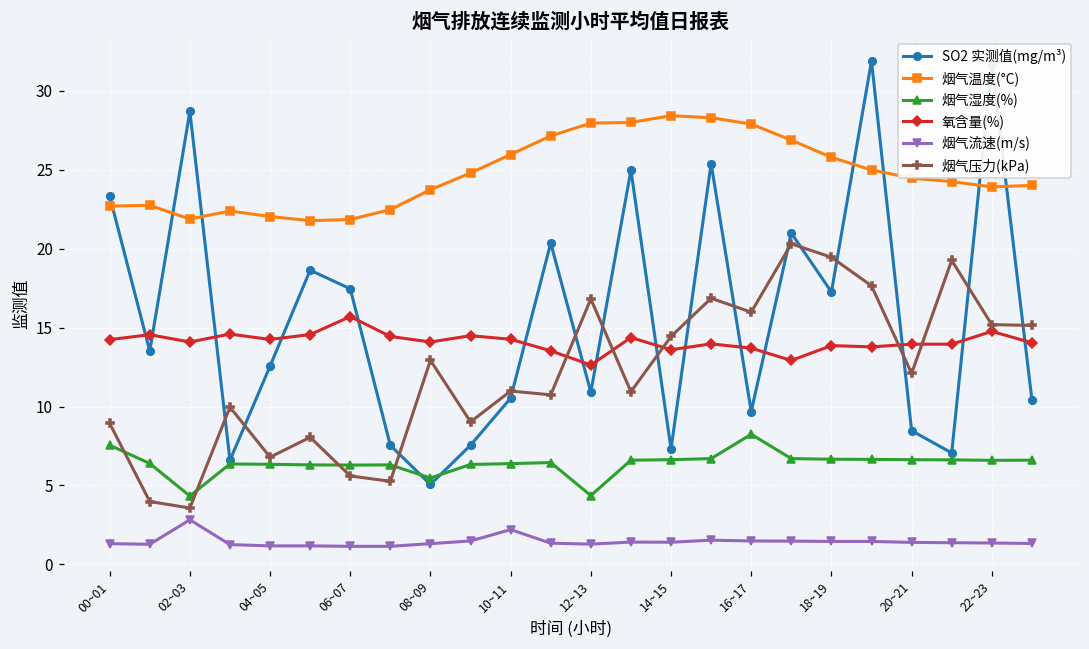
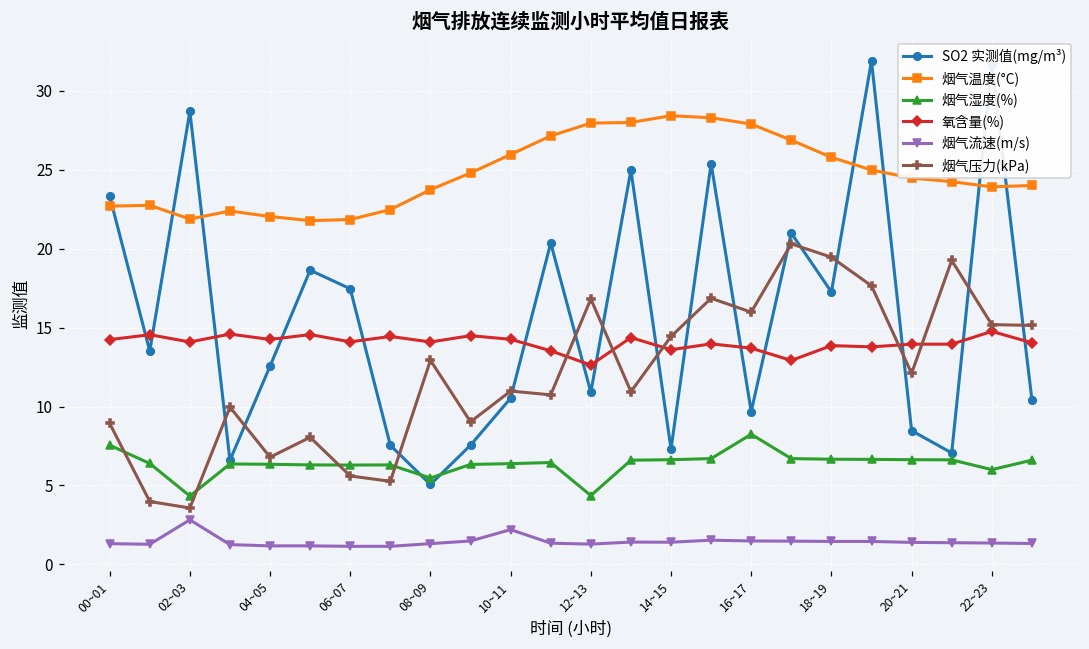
氧含量(%), 06~07: 15.7 -> 14.1
烟气湿度(%), 22~23: 6.6 -> 6.0
